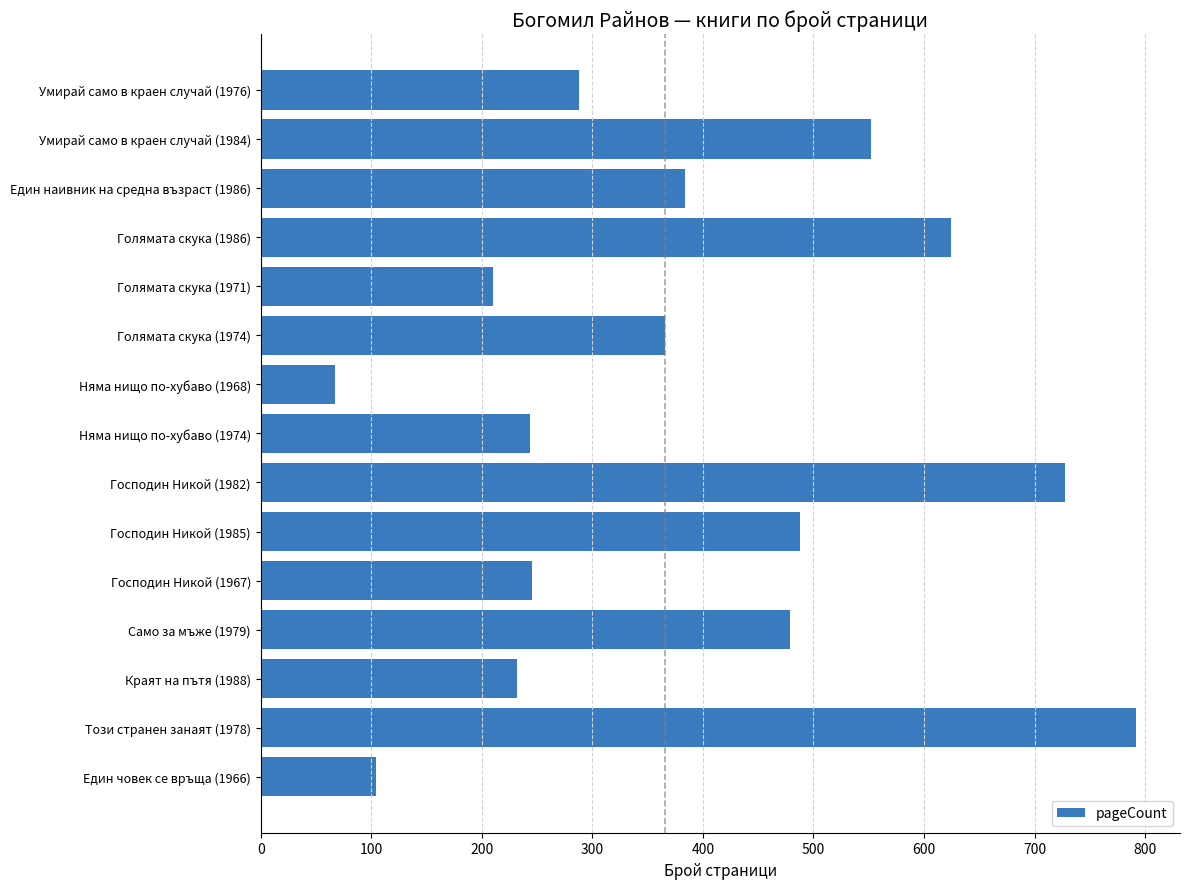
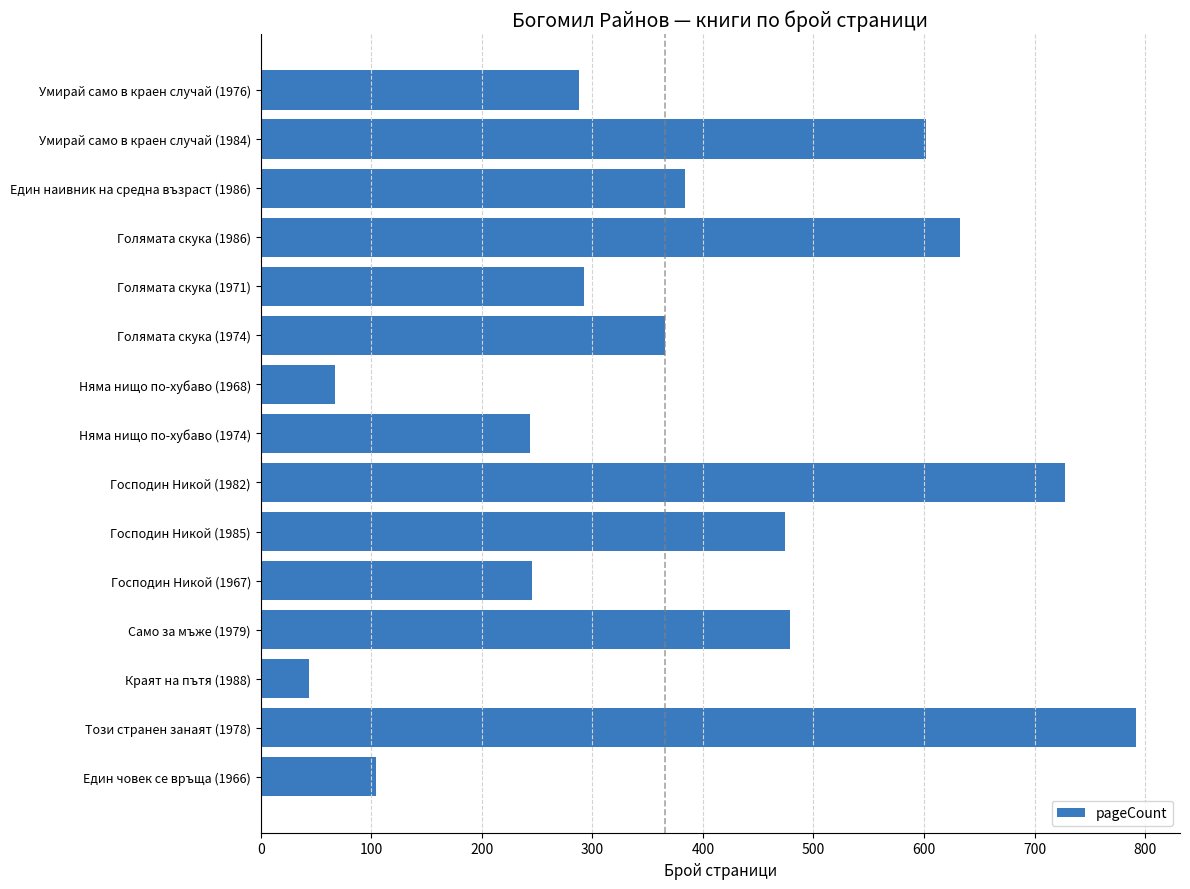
Умирай само в краен случай (1984): 552 -> 602
Голямата скука (1986): 624 -> 633
Голямата скука (1971): 210 -> 292
Господин Никой (1985): 488 -> 474
Краят на пътя (1988): 232 -> 44
